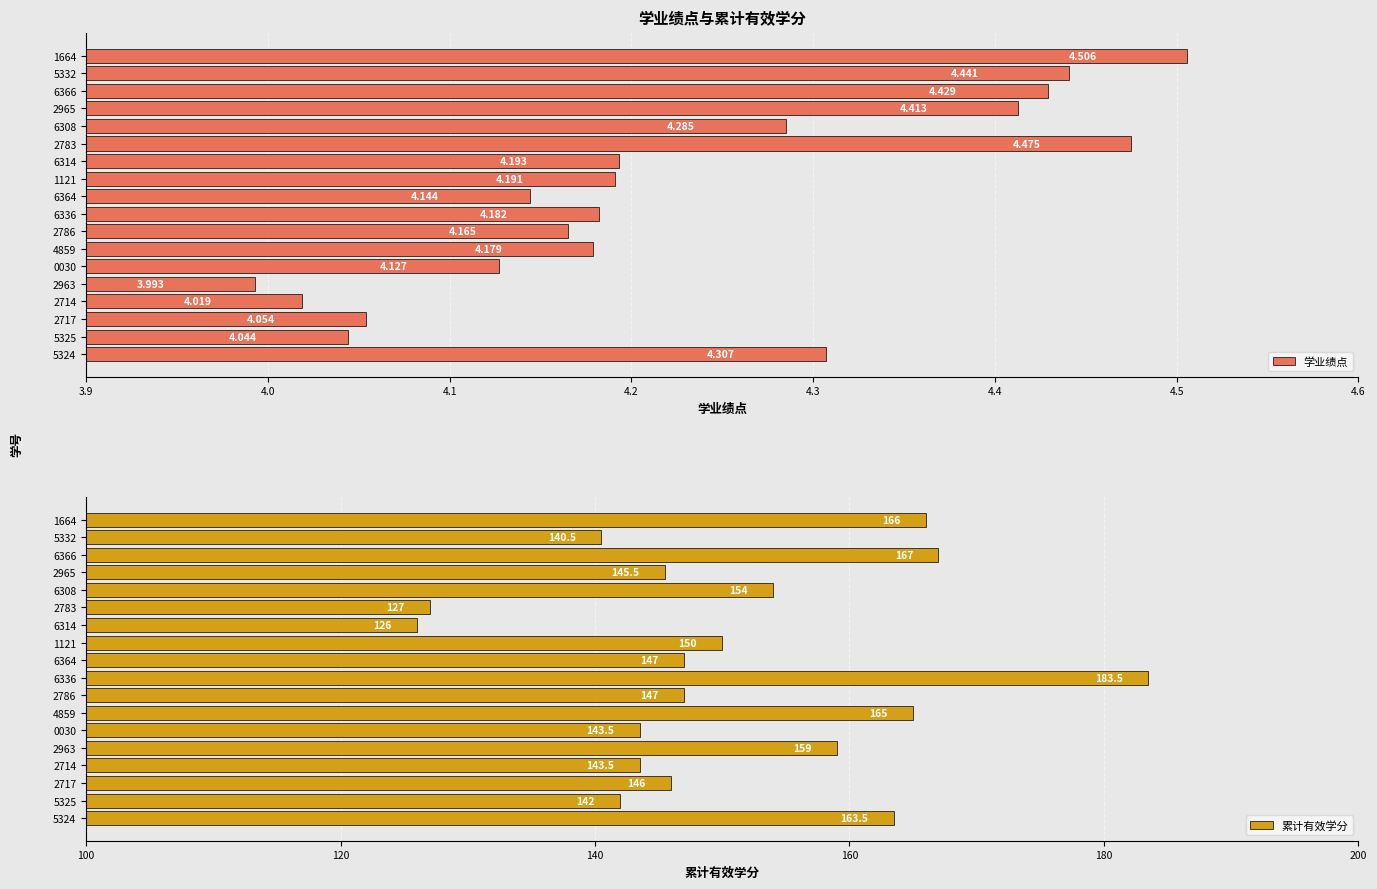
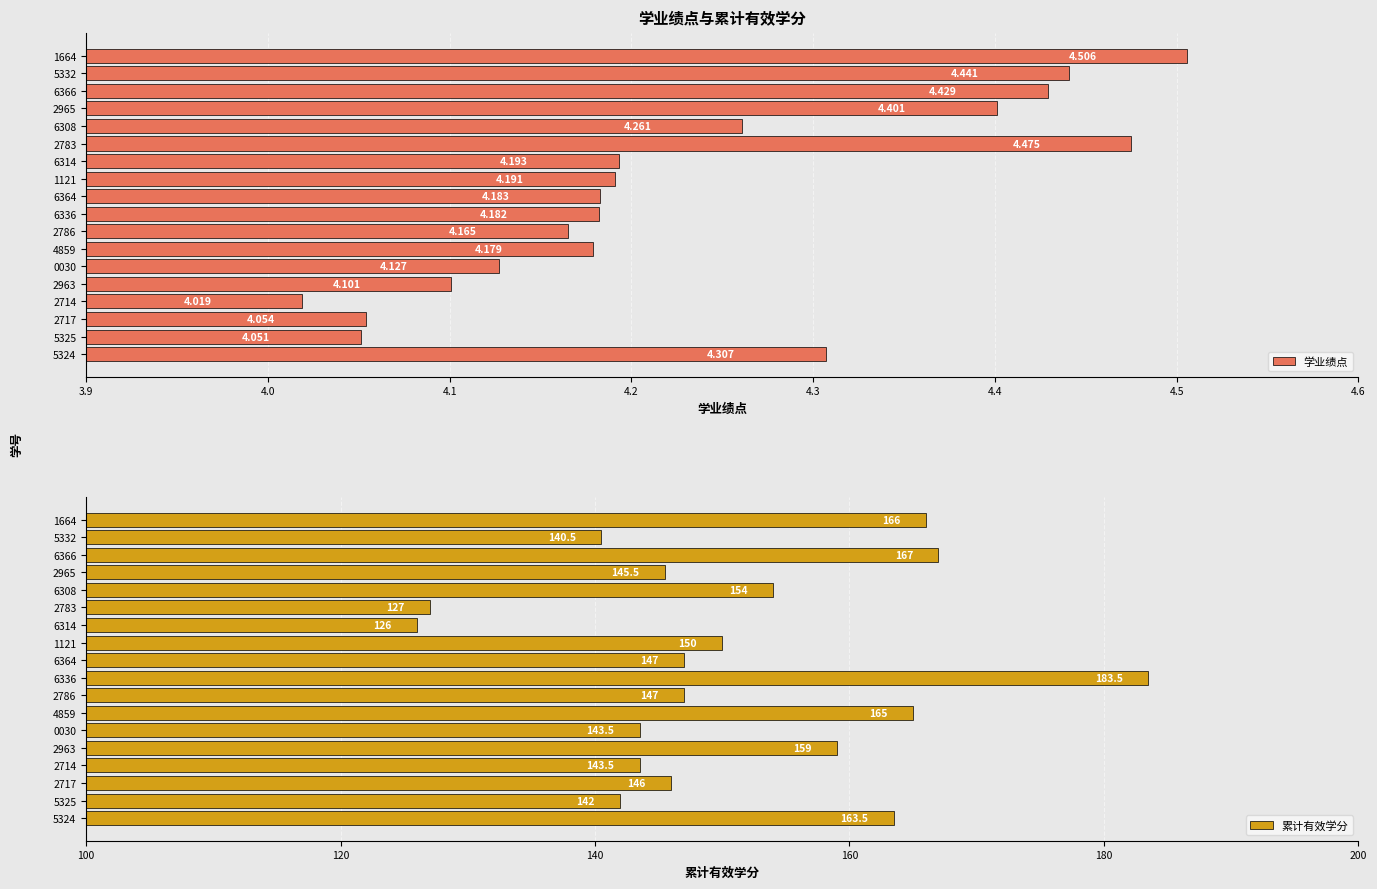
学业绩点与累计有效学分, 2965: 4.413 -> 4.401
学业绩点与累计有效学分, 6308: 4.285 -> 4.261
学业绩点与累计有效学分, 6364: 4.144 -> 4.183
学业绩点与累计有效学分, 2963: 3.993 -> 4.101
学业绩点与累计有效学分, 5325: 4.044 -> 4.051
